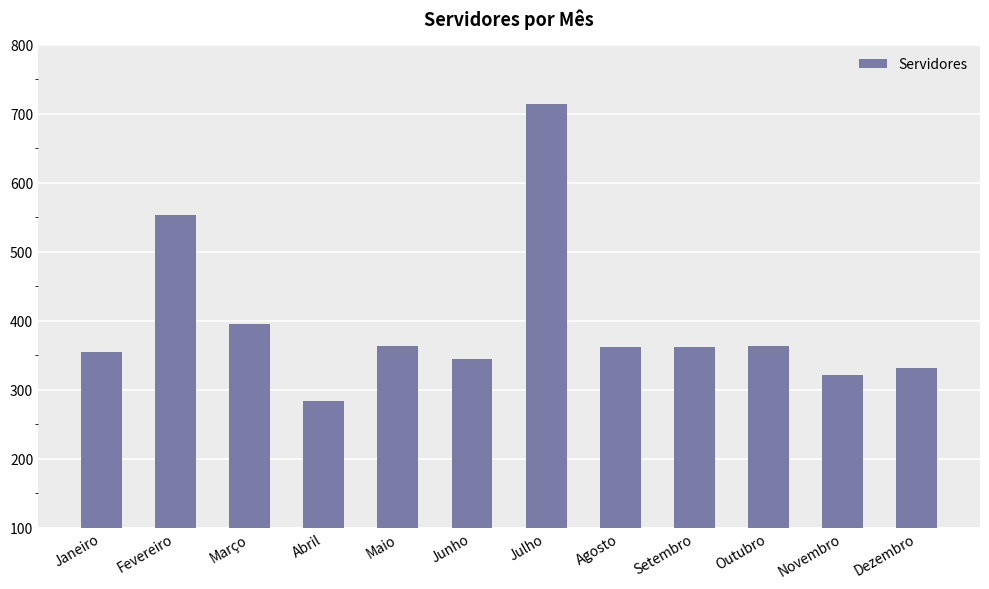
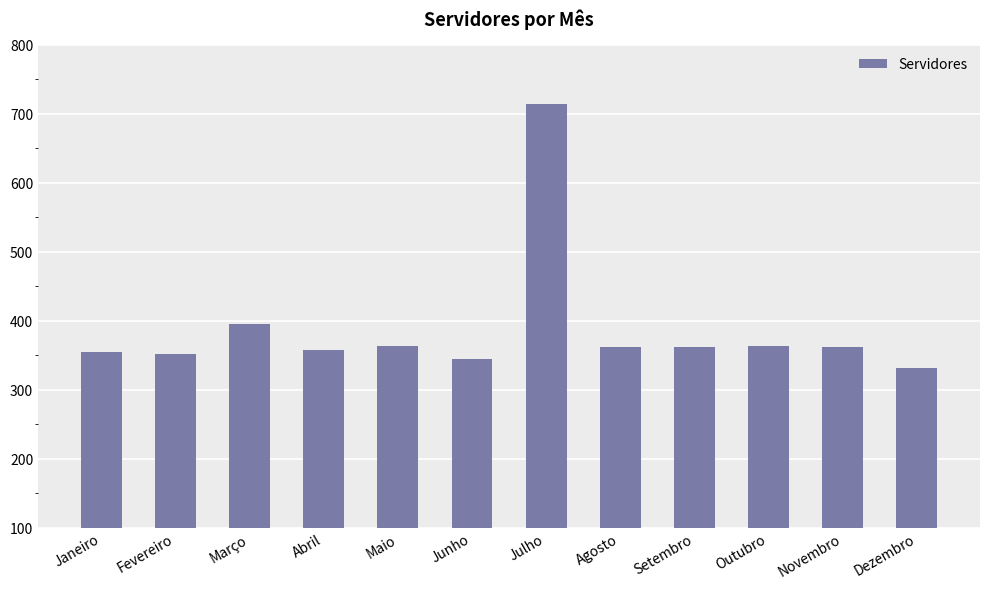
Fevereiro: 550 -> 350
Abril: 280 -> 360
Novembro: 320 -> 360
